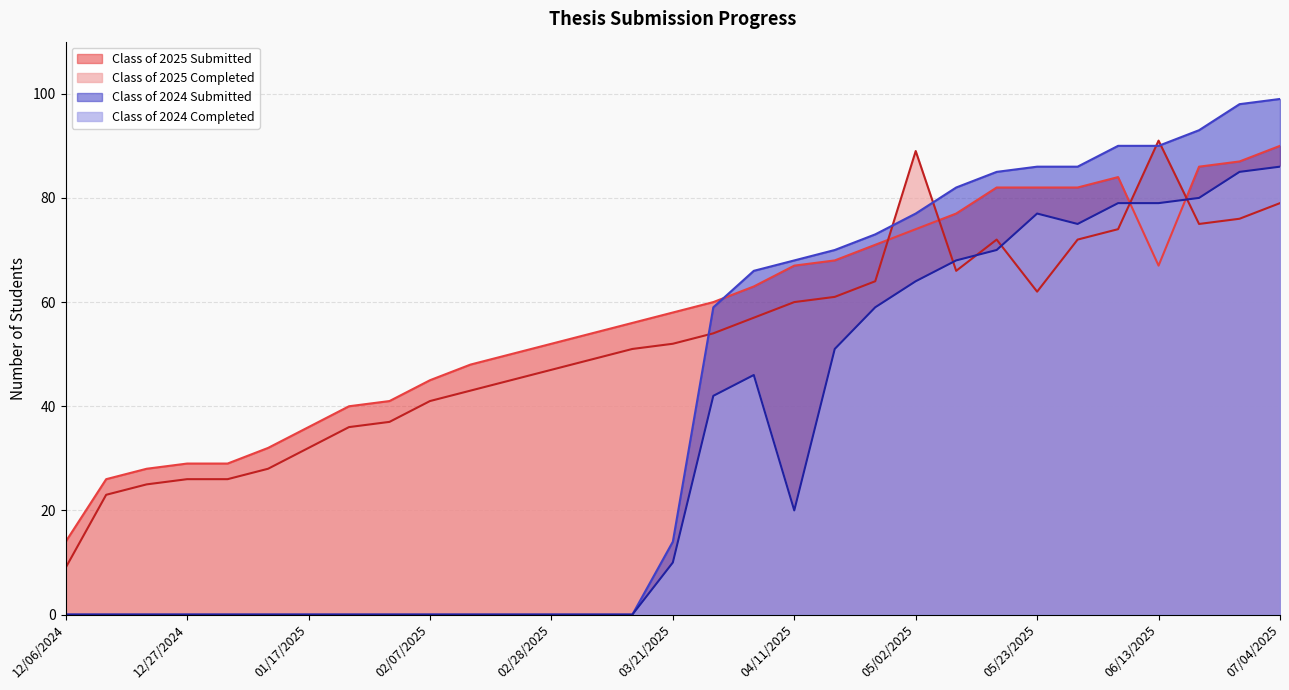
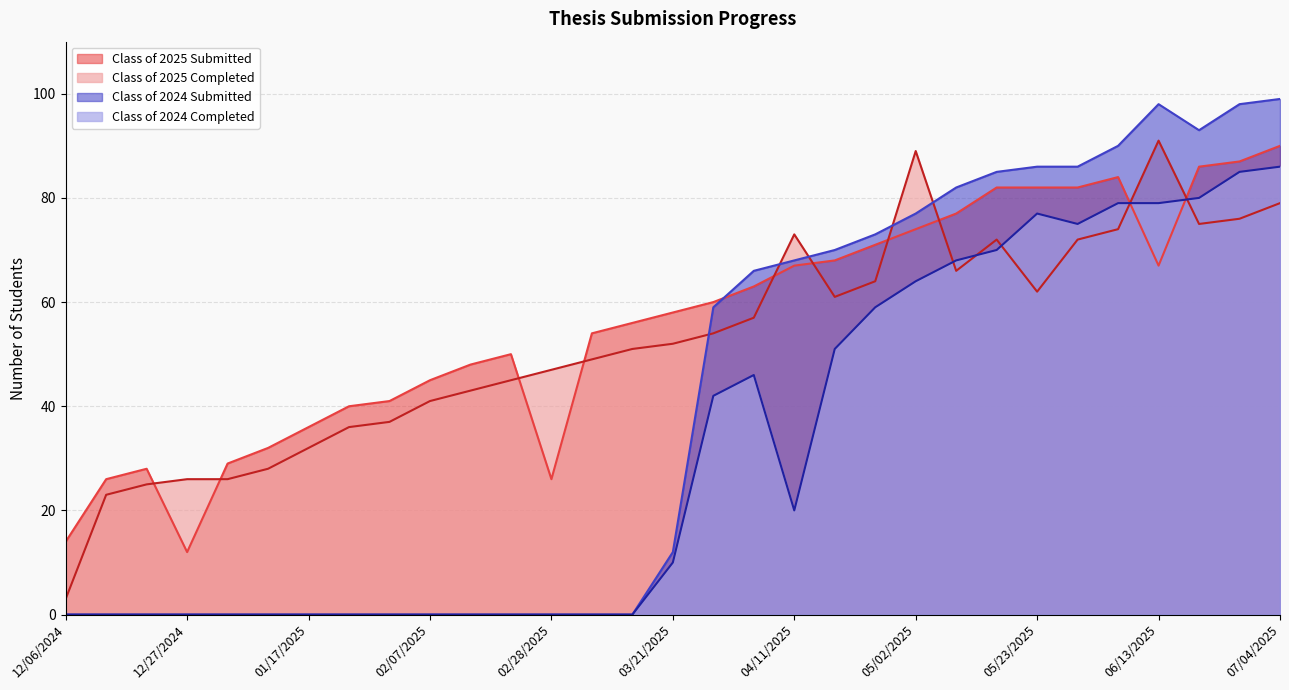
Class of 2025 Completed, 12/06/2024: 9 -> 3
Class of 2025 Submitted, 12/27/2024: 29 -> 12
Class of 2025 Submitted, 02/28/2025: 52 -> 26
Class of 2024 Submitted, 03/21/2025: 14 -> 12
Class of 2025 Completed, 04/11/2025: 60 -> 73
Class of 2024 Submitted, 06/13/2025: 90 -> 98
